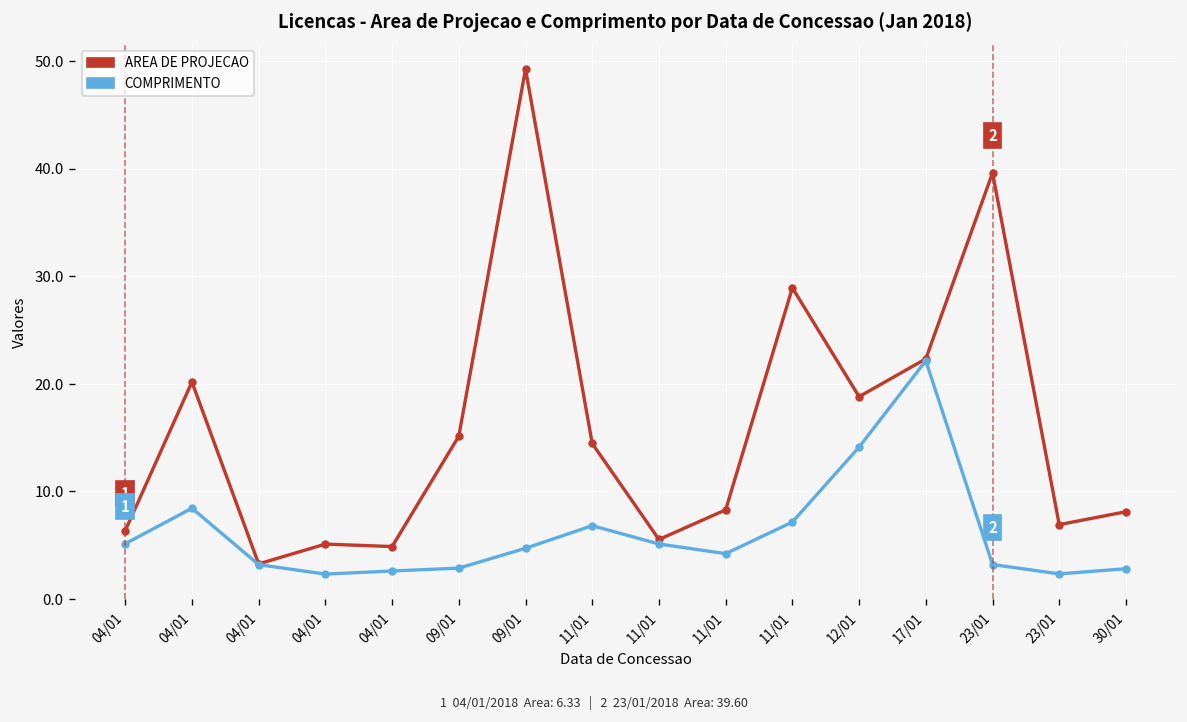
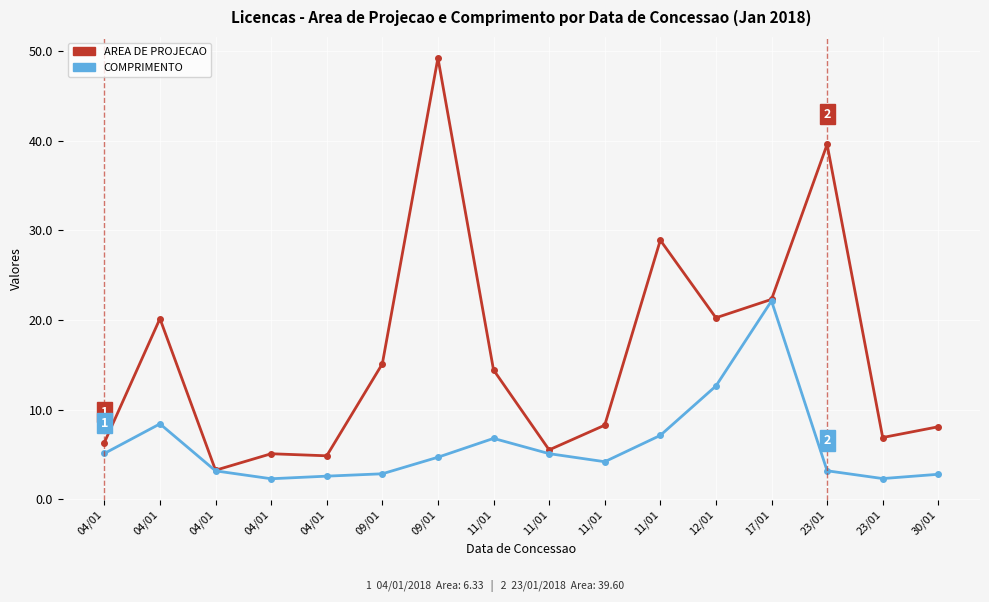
AREA DE PROJECAO, 12/01: 19 -> 20
COMPRIMENTO, 12/01: 14 -> 13
